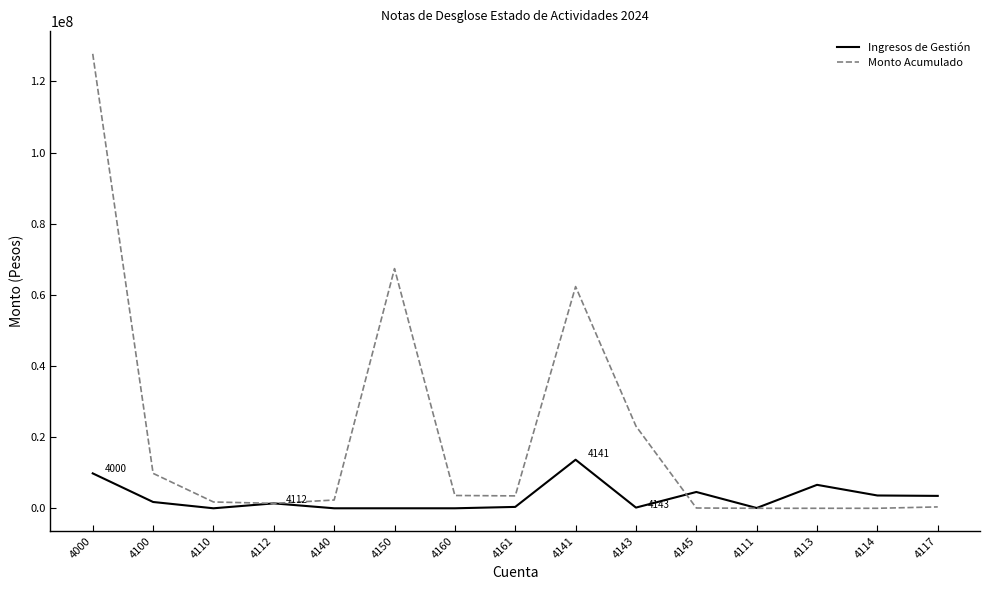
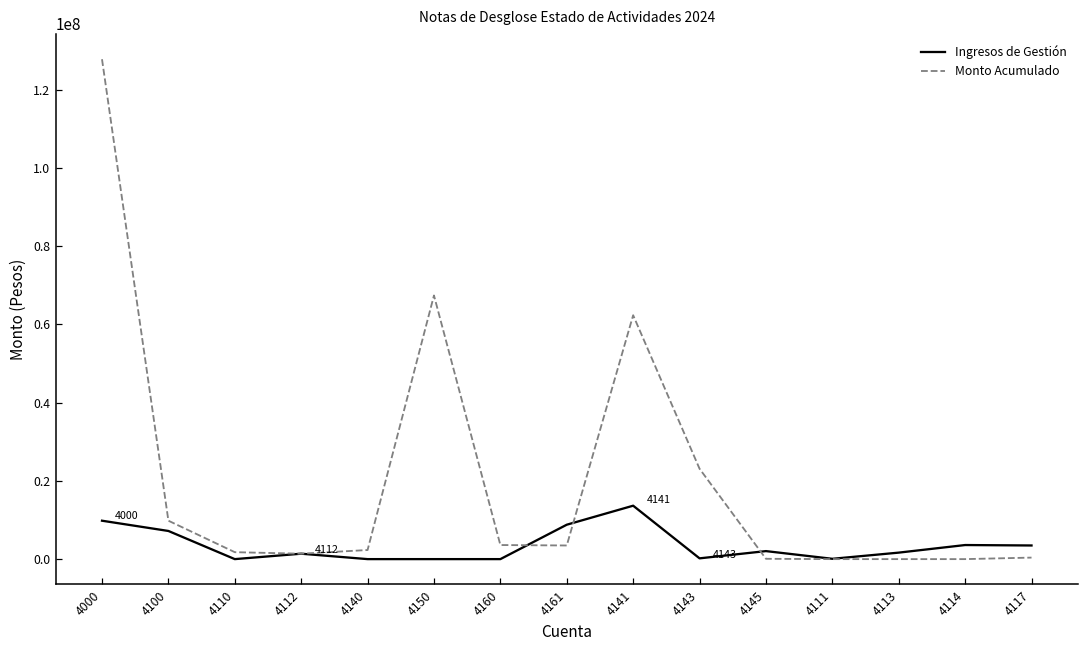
Ingresos de Gestión, 4100: 2000000 -> 7000000
Ingresos de Gestión, 4161: 0 -> 9000000
Ingresos de Gestión, 4145: 5000000 -> 2000000
Ingresos de Gestión, 4113: 7000000 -> 2000000
